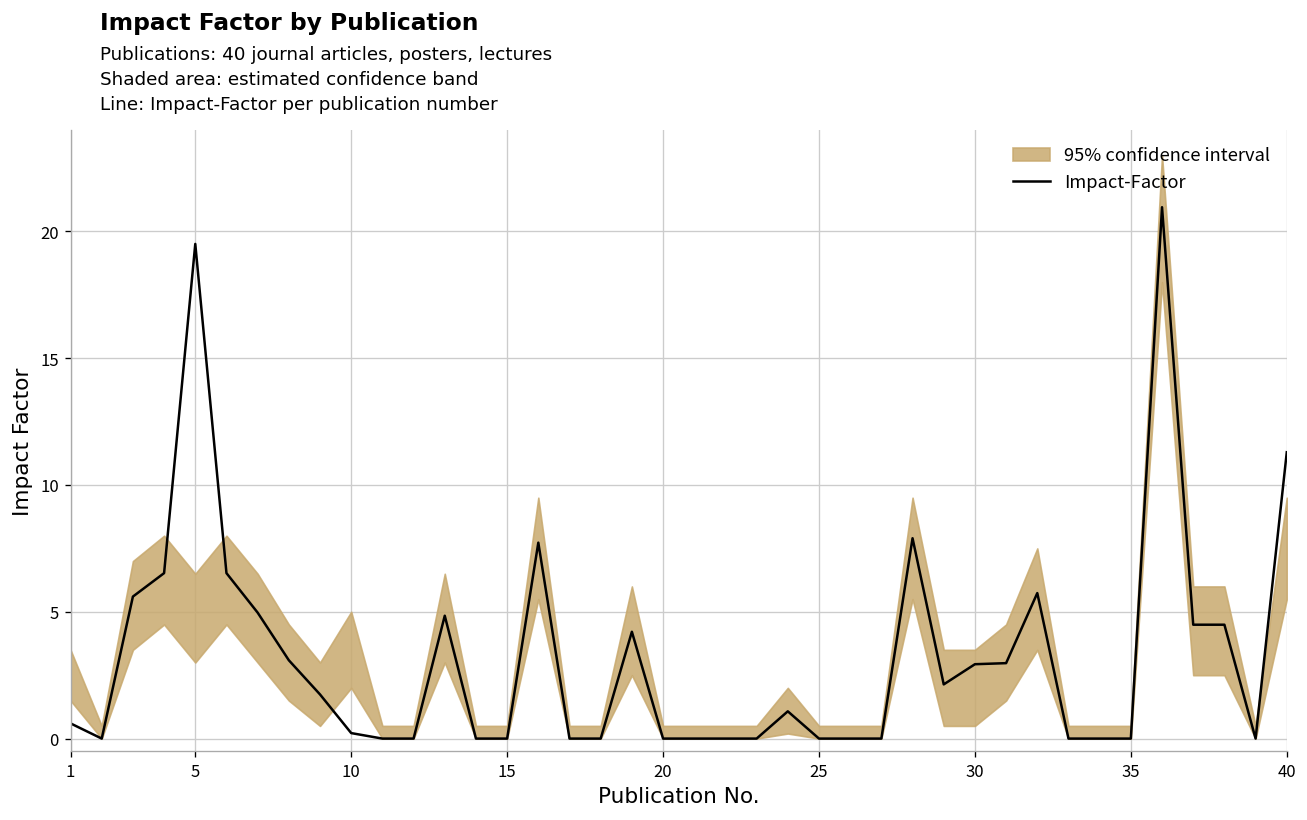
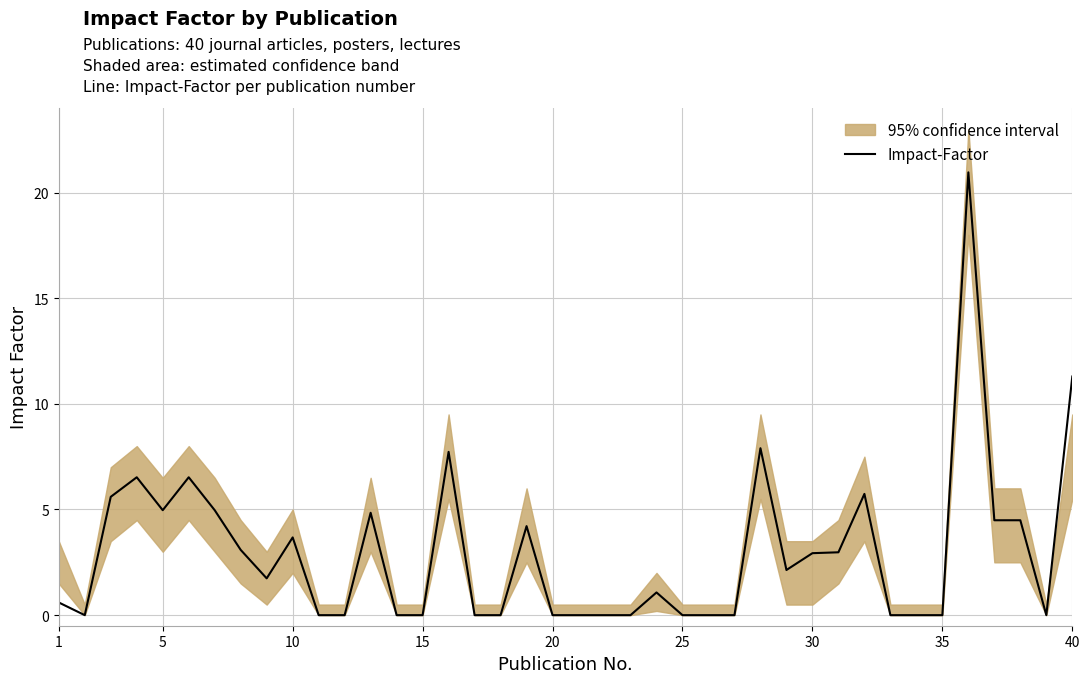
Impact-Factor, 5: 19.5 -> 5.0
Impact-Factor, 10: 0.2 -> 3.7
